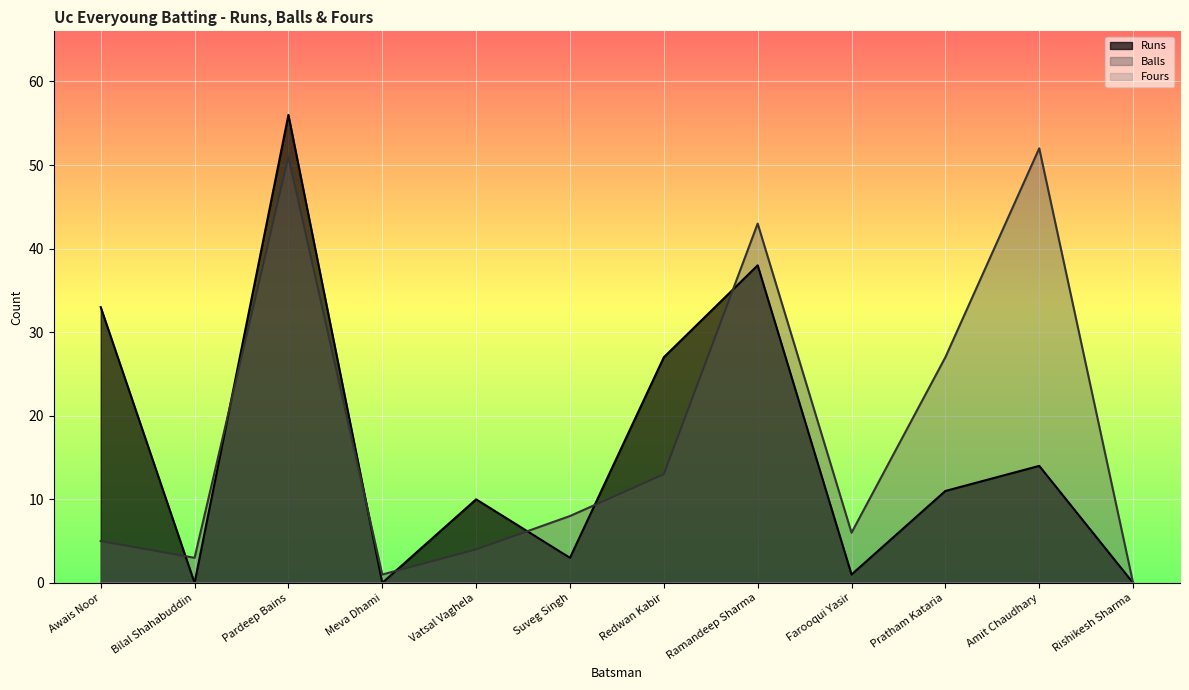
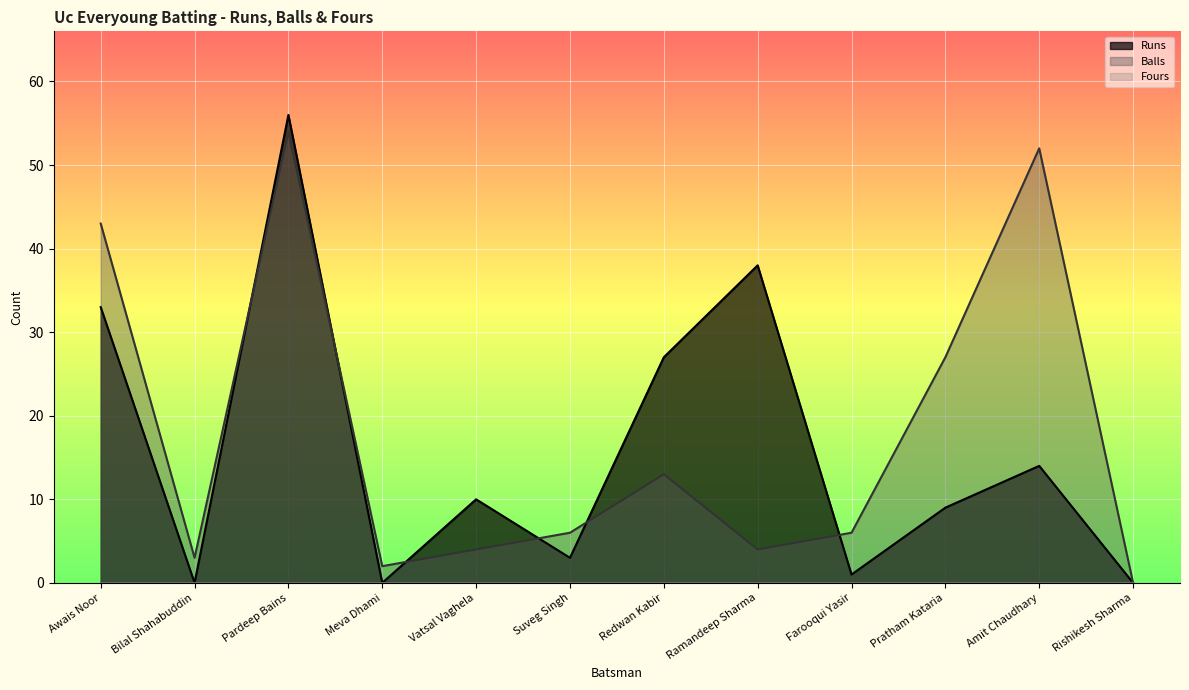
Balls, Awais Noor: 5 -> 43
Balls, Pardeep Bains: 51 -> 54
Balls, Meva Dhami: 1 -> 2
Balls, Suveg Singh: 8 -> 6
Balls, Ramandeep Sharma: 43 -> 4
Runs, Pratham Kataria: 11 -> 9
